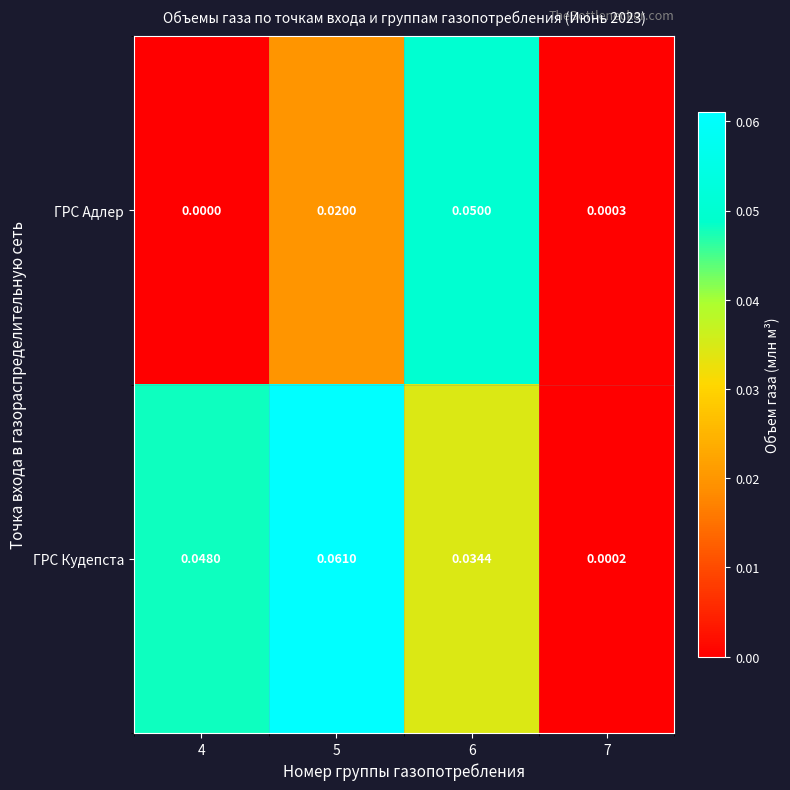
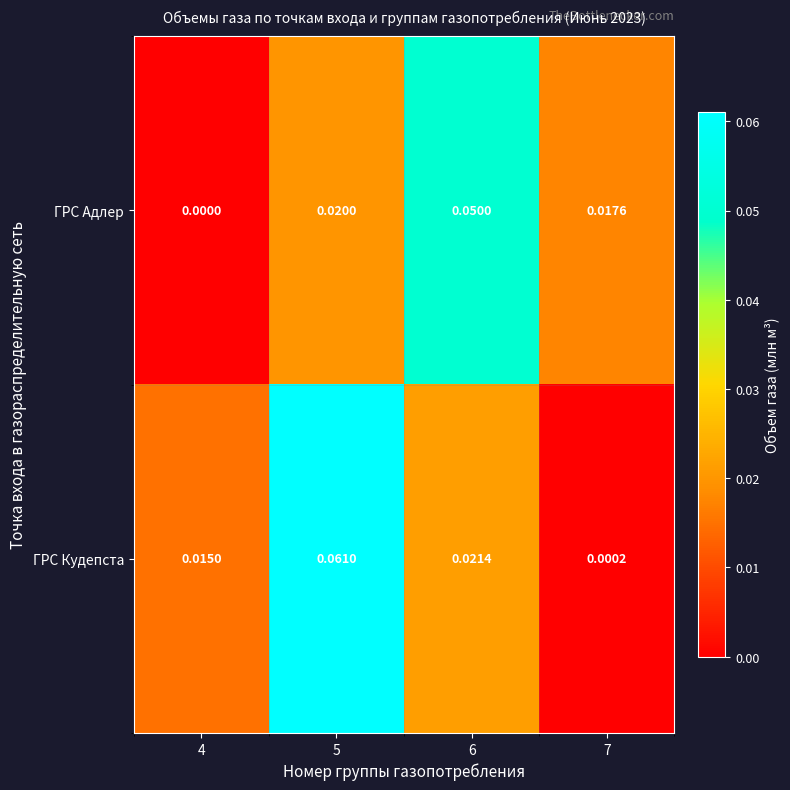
ГРС Адлер, 7: 0.0003 -> 0.0176
ГРС Кудепста, 4: 0.0480 -> 0.0150
ГРС Кудепста, 6: 0.0344 -> 0.0214
